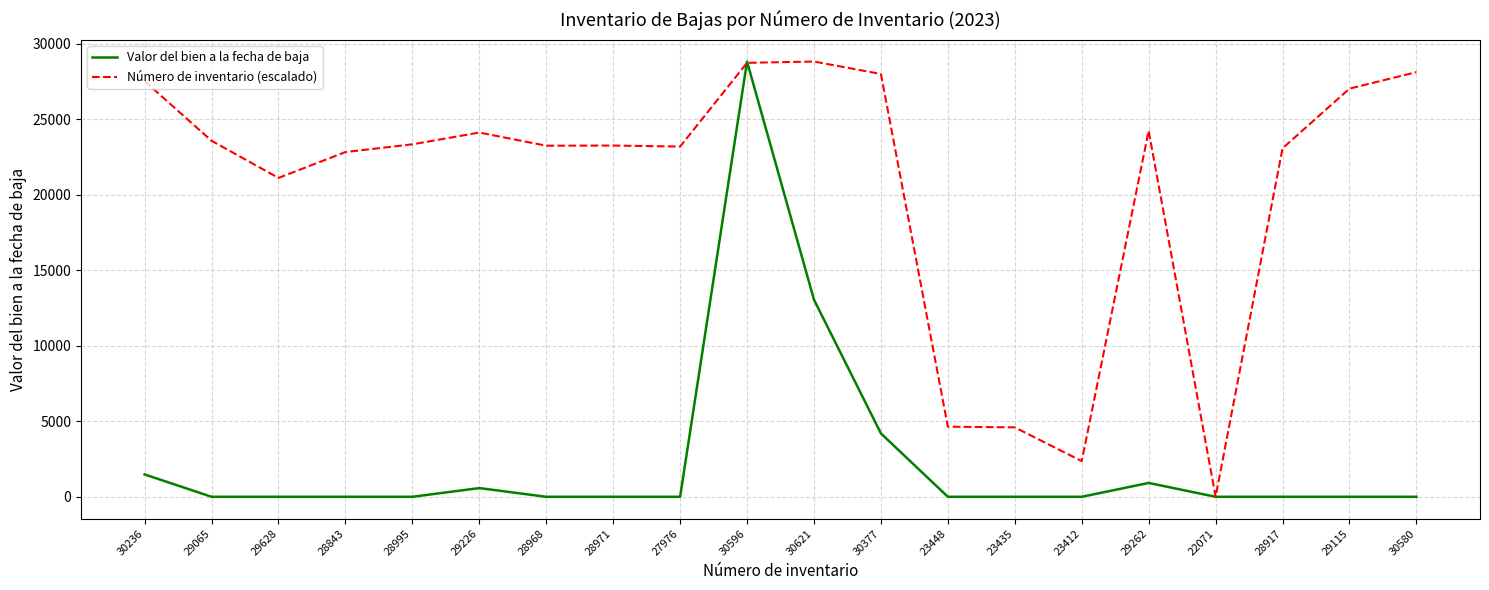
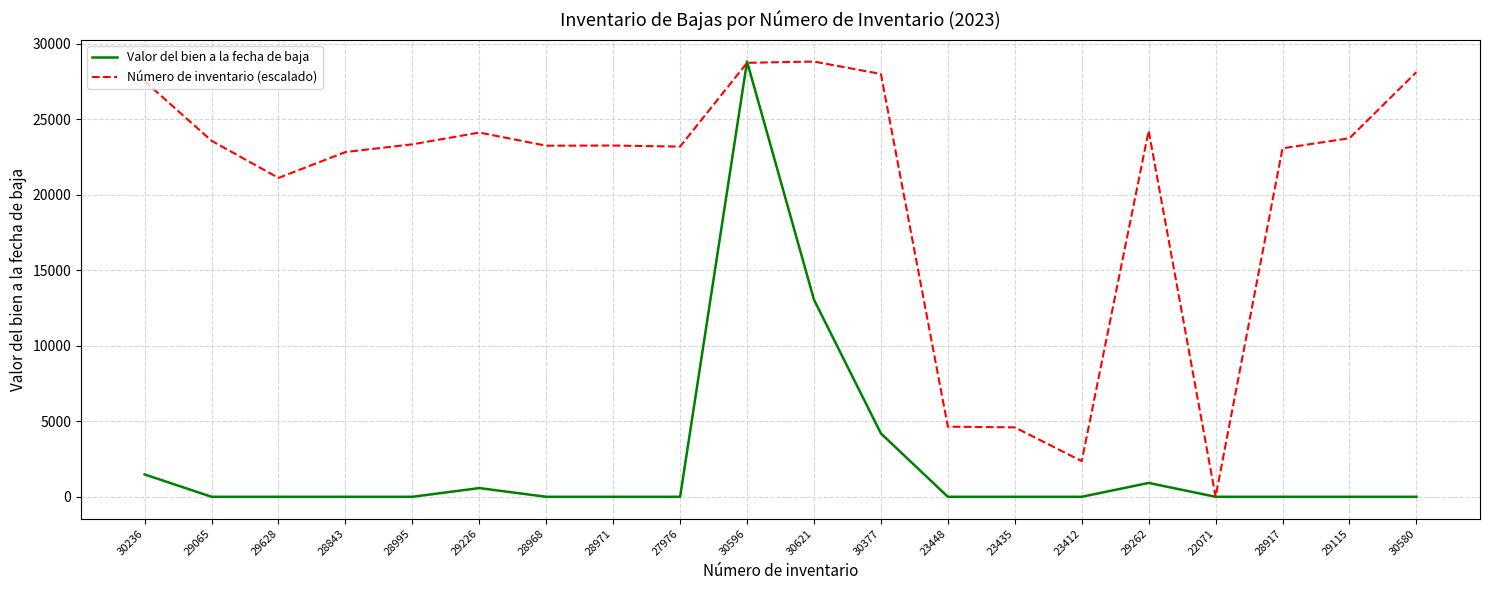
Número de inventario (escalado), 29115: 27000 -> 23800
